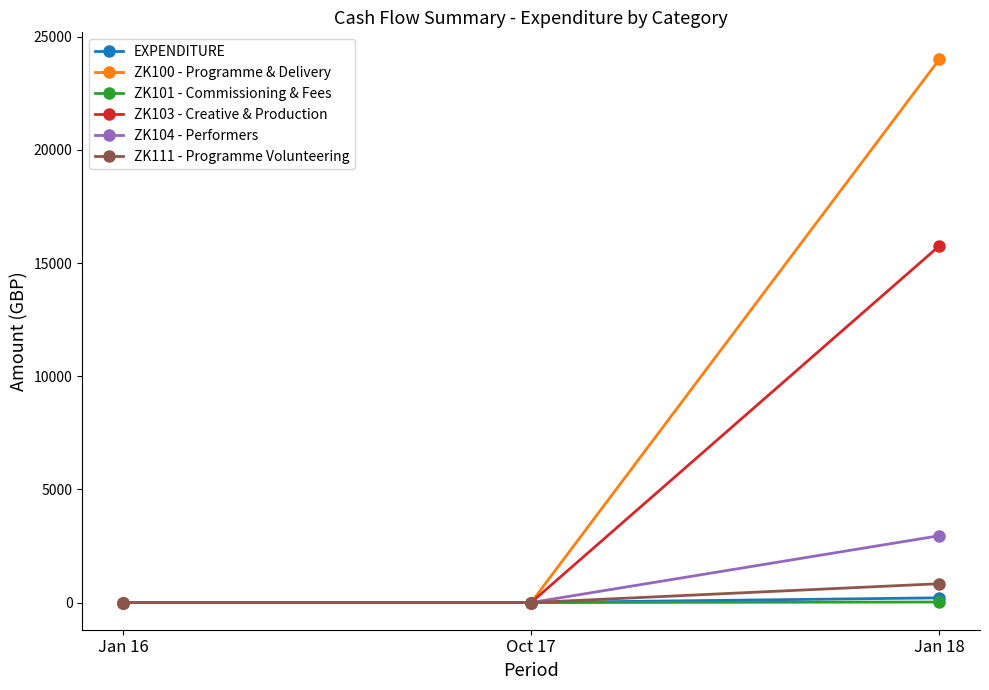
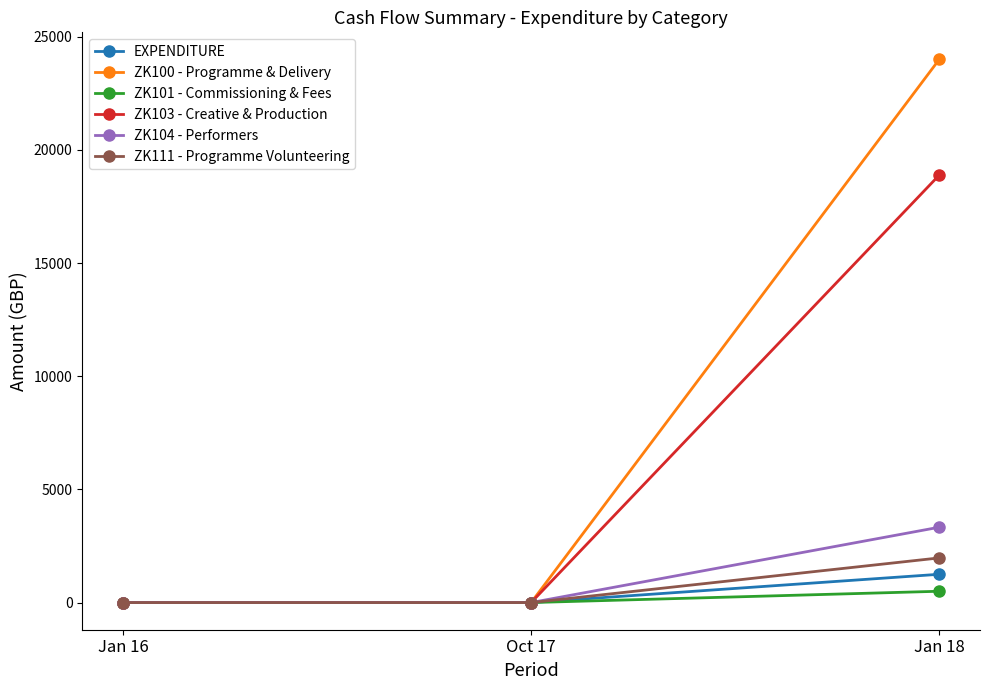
EXPENDITURE, Jan 18: 200 -> 1300
ZK101 - Commissioning & Fees, Jan 18: 0 -> 500
ZK103 - Creative & Production, Jan 18: 15800 -> 18900
ZK104 - Performers, Jan 18: 3000 -> 3300
ZK111 - Programme Volunteering, Jan 18: 800 -> 2000
